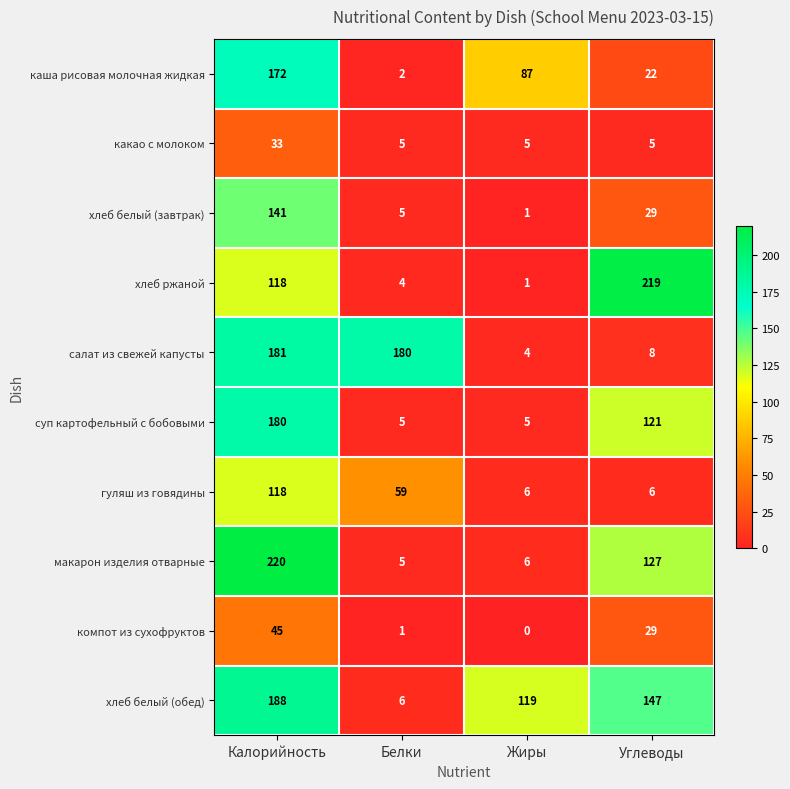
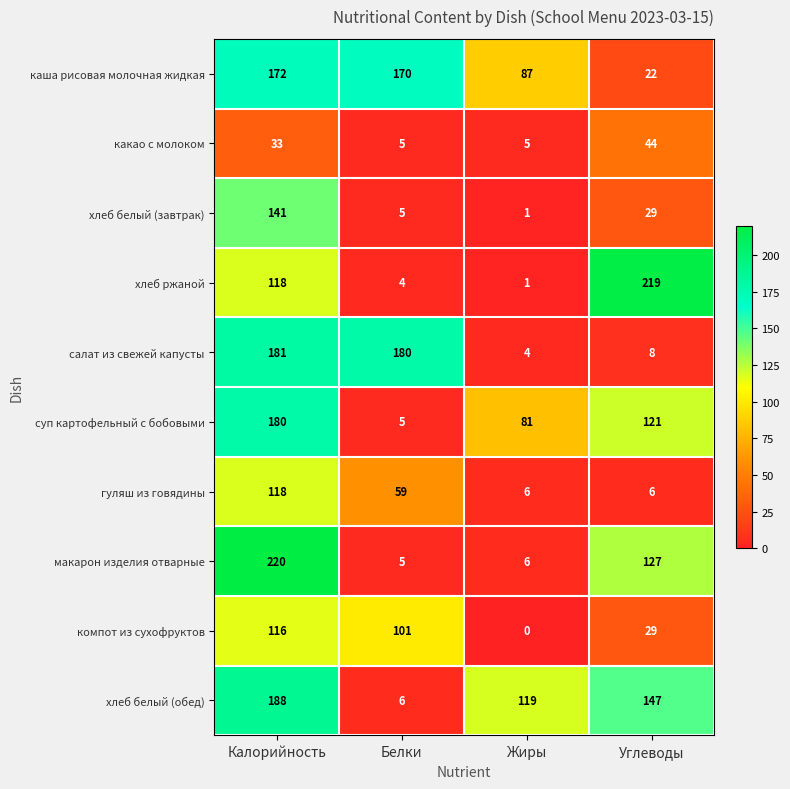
каша рисовая молочная жидкая, Белки: 2 -> 170
какао с молоком, Углеводы: 5 -> 44
суп картофельный с бобовыми, Жиры: 5 -> 81
компот из сухофруктов, Калорийность: 45 -> 116
компот из сухофруктов, Белки: 1 -> 101
